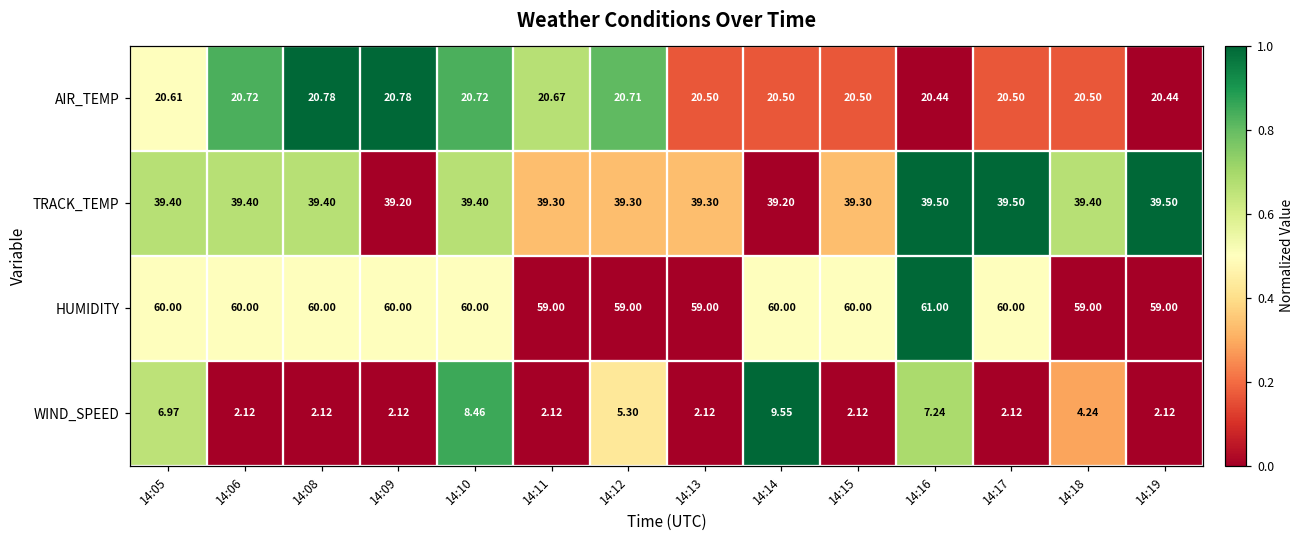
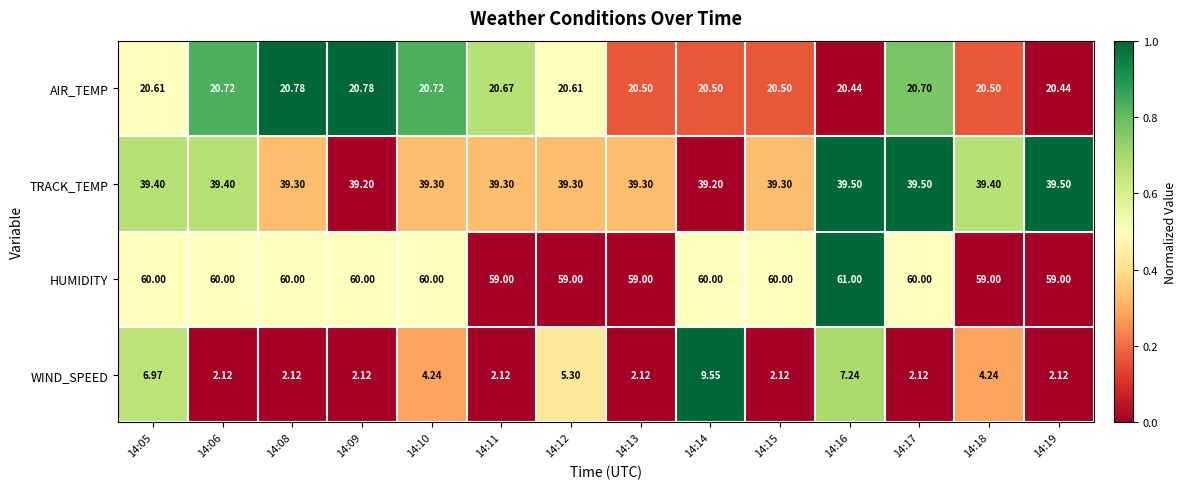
AIR_TEMP, 14:12: 20.71 -> 20.61
AIR_TEMP, 14:17: 20.50 -> 20.70
TRACK_TEMP, 14:08: 39.40 -> 39.30
TRACK_TEMP, 14:10: 39.40 -> 39.30
WIND_SPEED, 14:10: 8.46 -> 4.24
